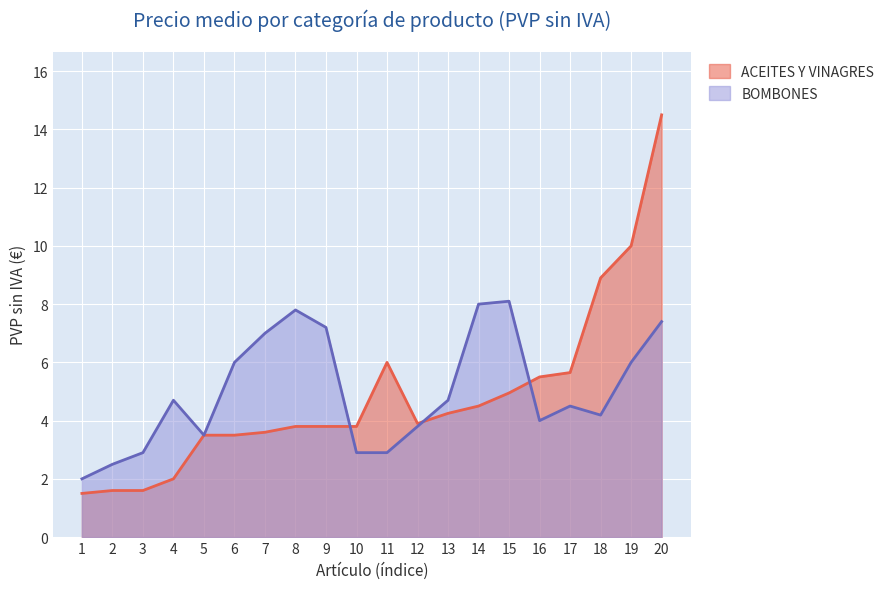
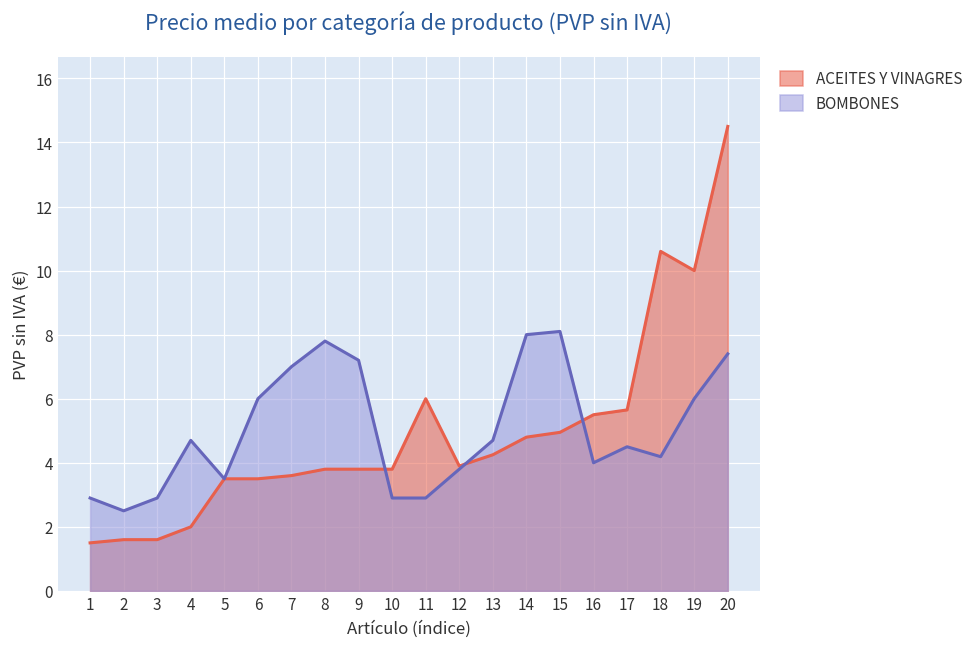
BOMBONES, 1: 2.0 -> 2.9
ACEITES Y VINAGRES, 14: 4.5 -> 4.8
ACEITES Y VINAGRES, 18: 8.9 -> 10.6
